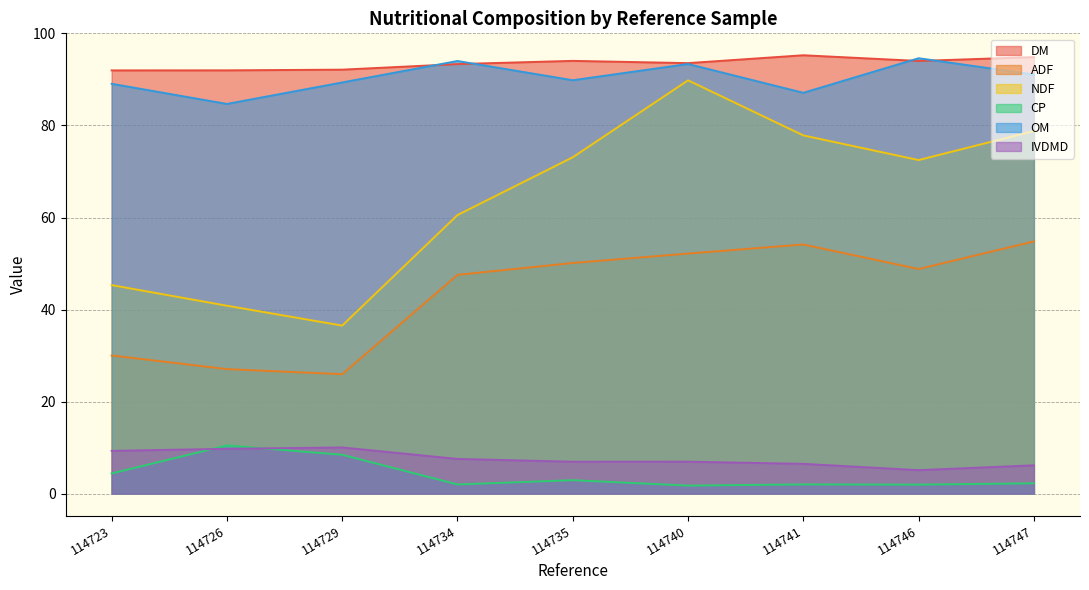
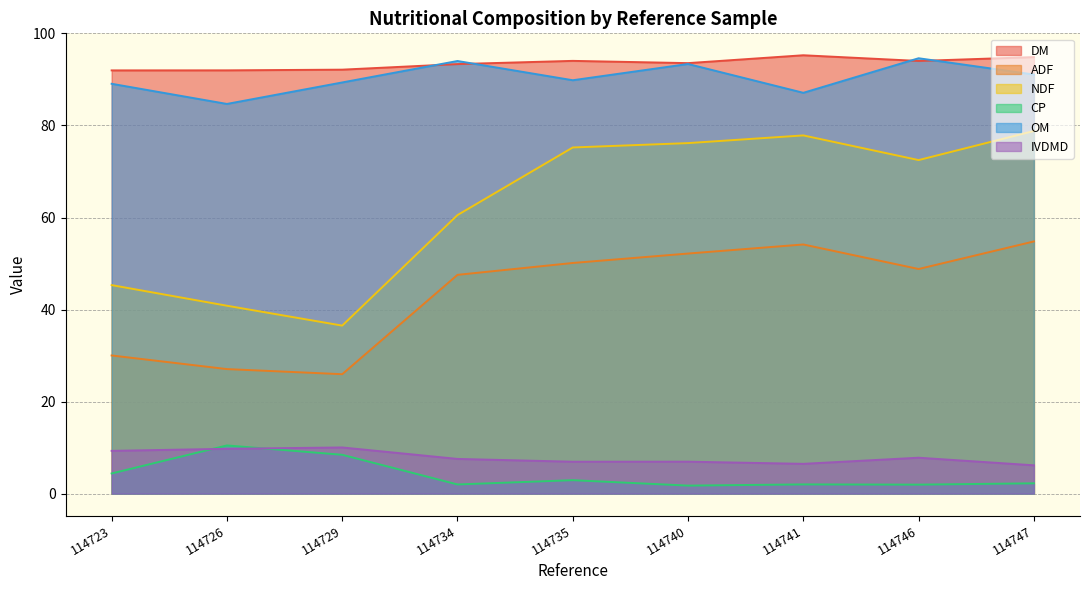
NDF, 114735: 73 -> 75
NDF, 114740: 90 -> 76
IVDMD, 114746: 5 -> 8
